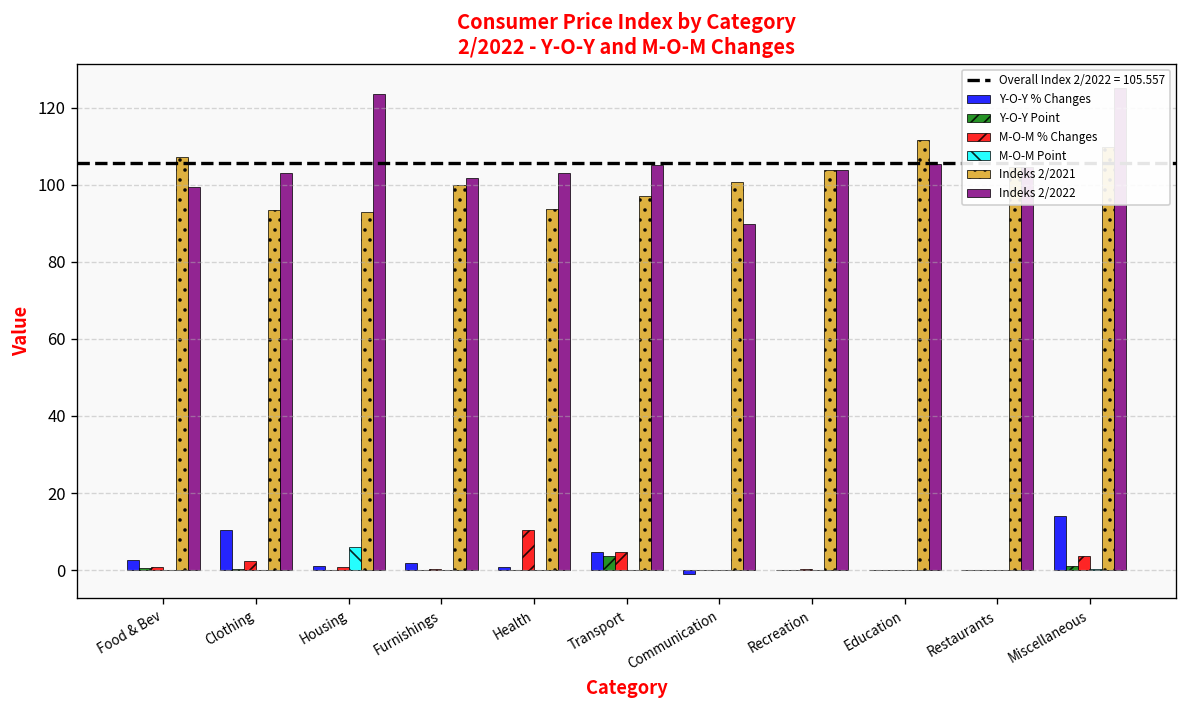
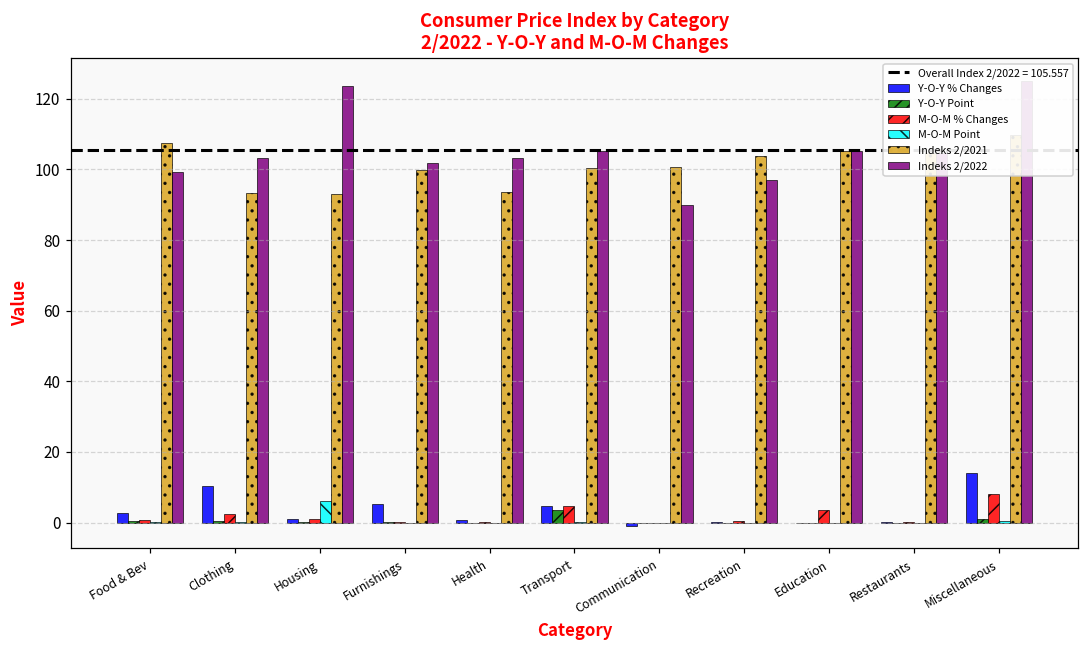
Y-O-Y % Changes, Furnishings: 2 -> 5
M-O-M % Changes, Health: 10 -> 0
Indeks 2/2021, Transport: 97 -> 101
Indeks 2/2022, Recreation: 104 -> 97
M-O-M % Changes, Education: 0 -> 3
Indeks 2/2021, Education: 112 -> 105
M-O-M % Changes, Miscellaneous: 4 -> 8
